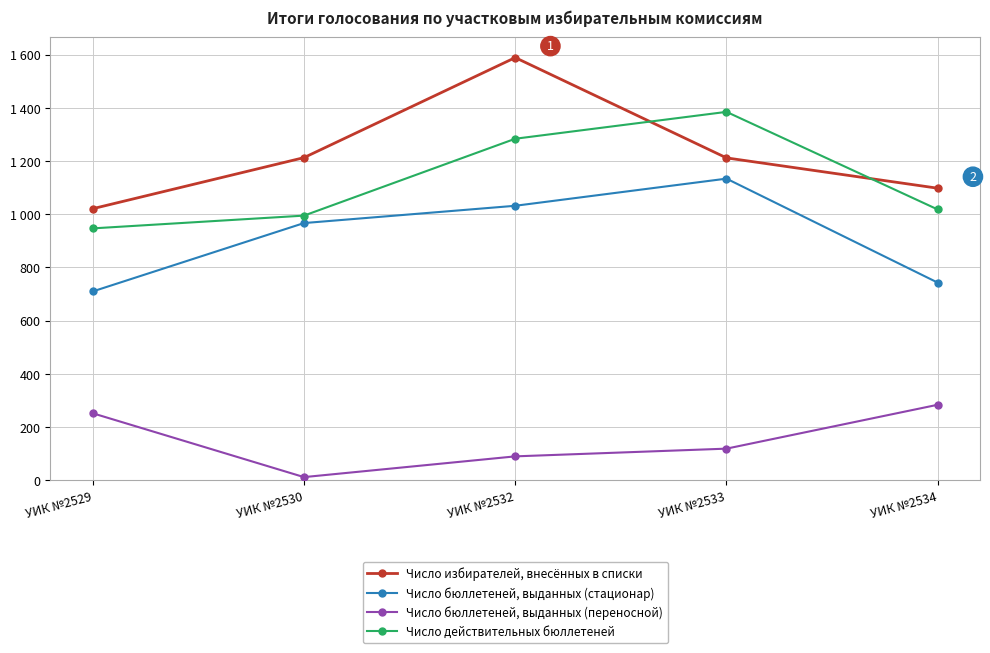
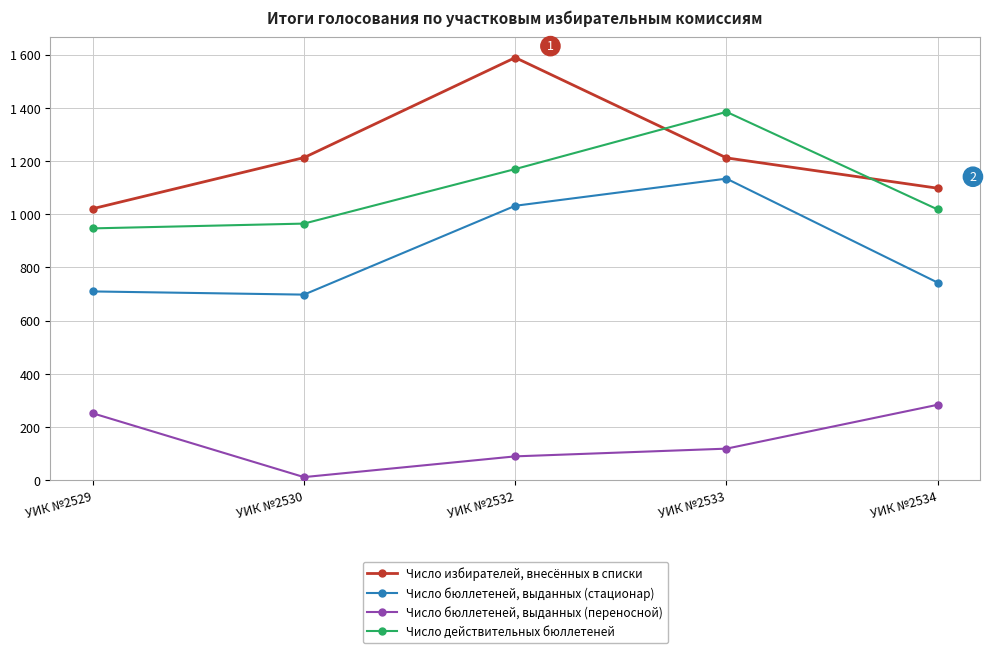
Число бюллетеней, выданных (стационар), УИК №2530: 970 -> 700
Число действительных бюллетеней, УИК №2530: 1000 -> 970
Число действительных бюллетеней, УИК №2532: 1280 -> 1170
